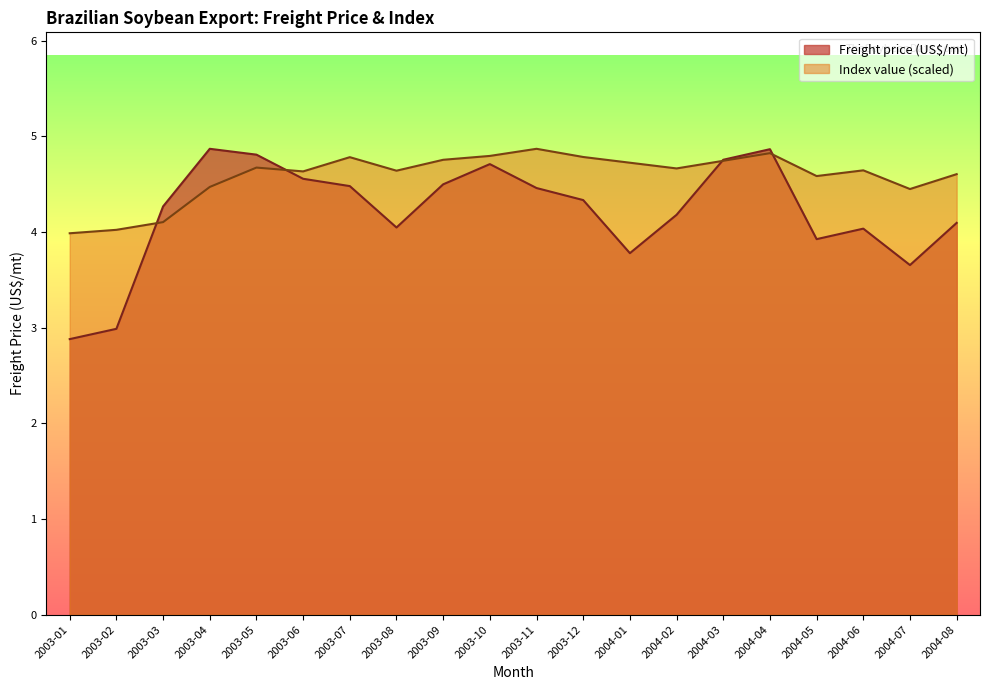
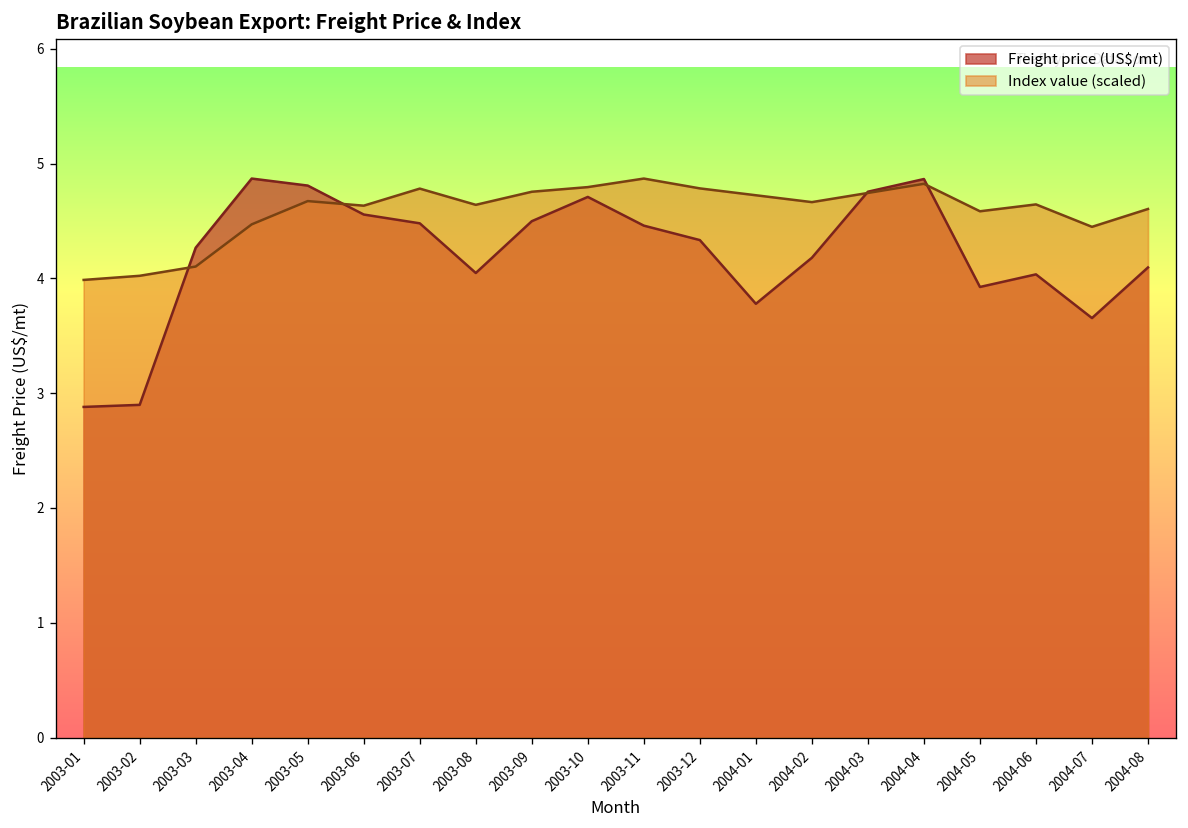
Freight price (US$/mt), 2003-02: 3.0 -> 2.9
